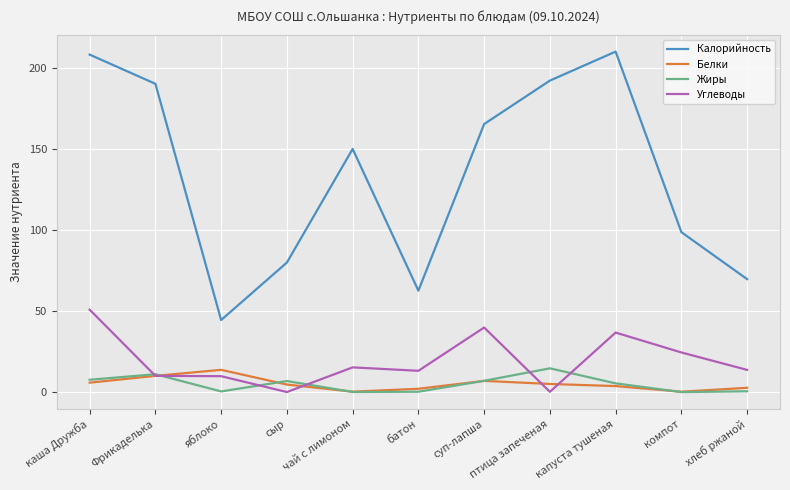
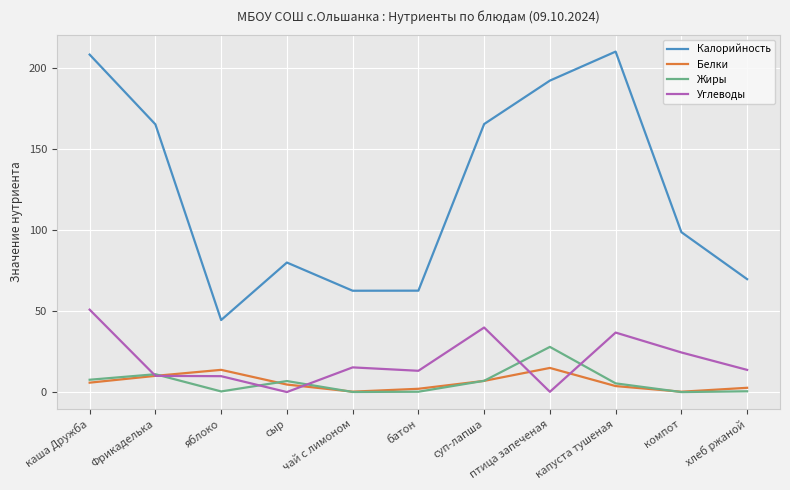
Калорийность, Фрикаделька: 190 -> 165
Калорийность, чай с лимоном: 150 -> 62
Белки, птица запеченая: 5 -> 15
Жиры, птица запеченая: 15 -> 28
